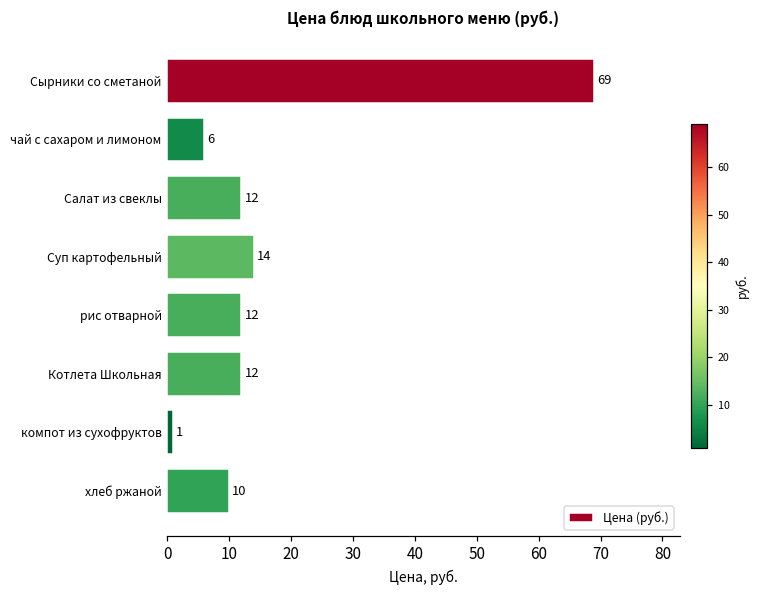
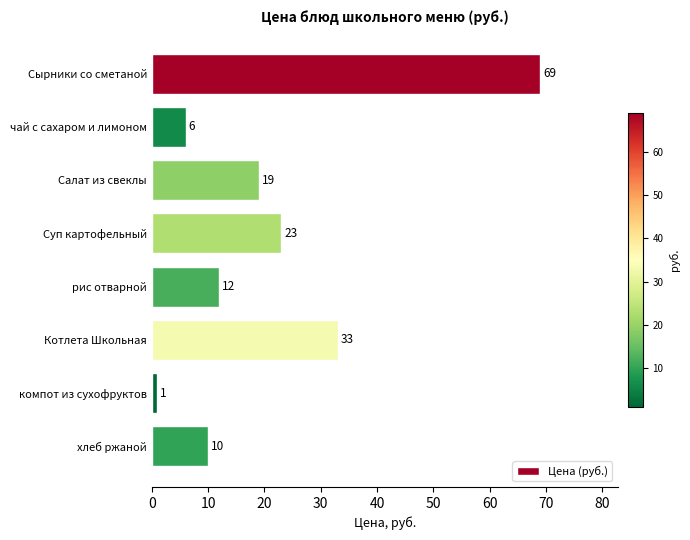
Салат из свеклы: 12 -> 19
Суп картофельный: 14 -> 23
Котлета Школьная: 12 -> 33
